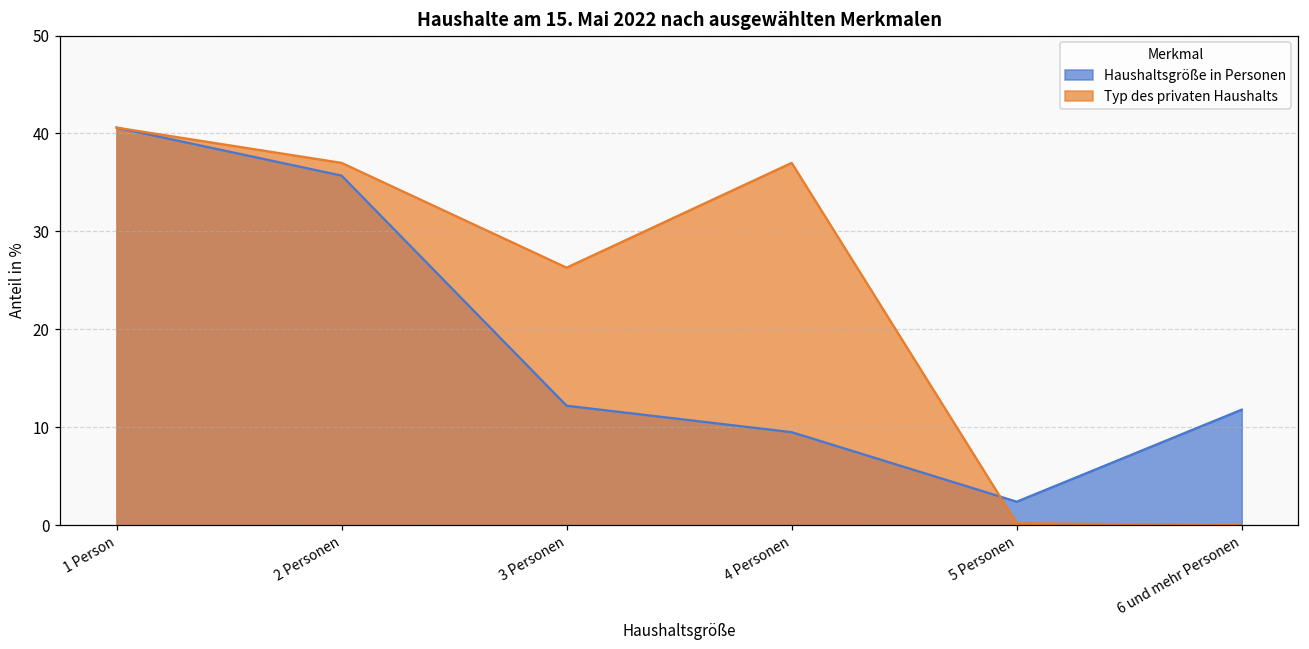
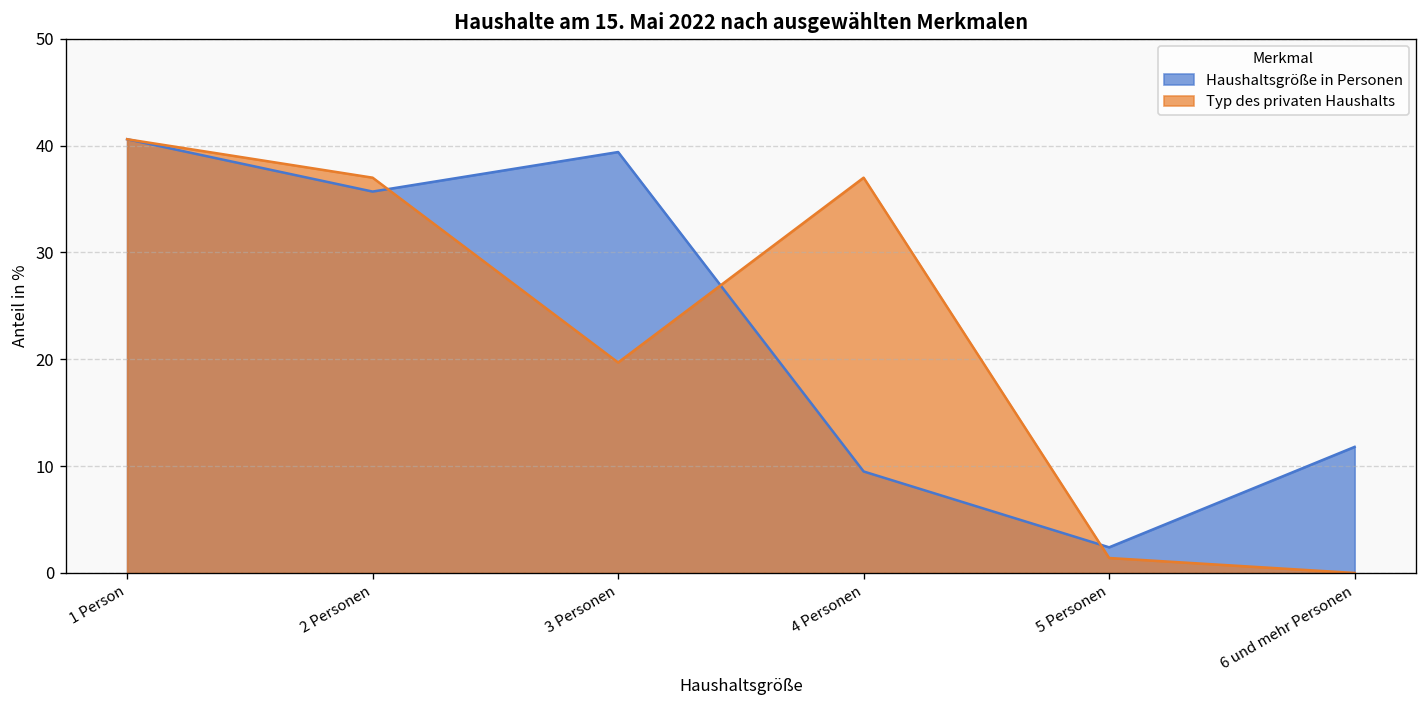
Haushaltsgröße in Personen, 3 Personen: 12 -> 39
Typ des privaten Haushalts, 3 Personen: 26 -> 20
Typ des privaten Haushalts, 5 Personen: 0 -> 1
